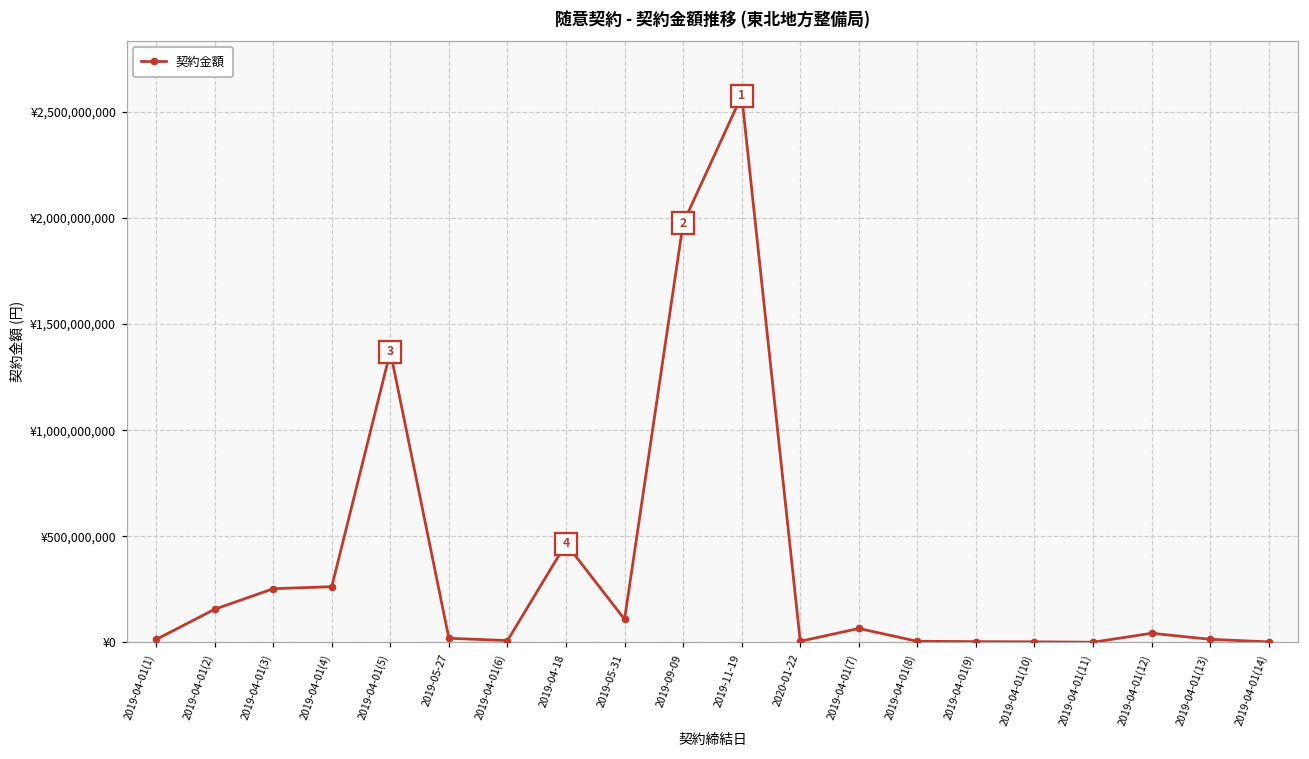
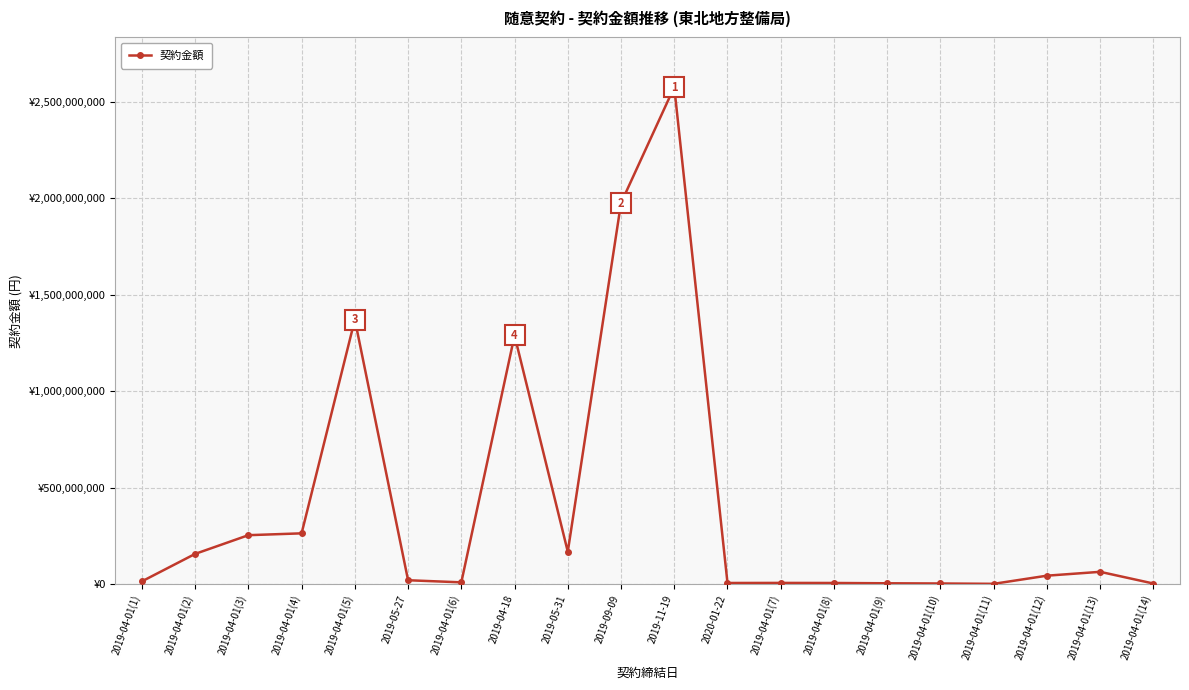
契約金額, 2019-04-18: ¥470,000,000 -> ¥1,290,000,000
契約金額, 2019-05-31: ¥110,000,000 -> ¥170,000,000
契約金額, 2019-04-01(7): ¥70,000,000 -> ¥10,000,000
契約金額, 2019-04-01(13): ¥20,000,000 -> ¥60,000,000
